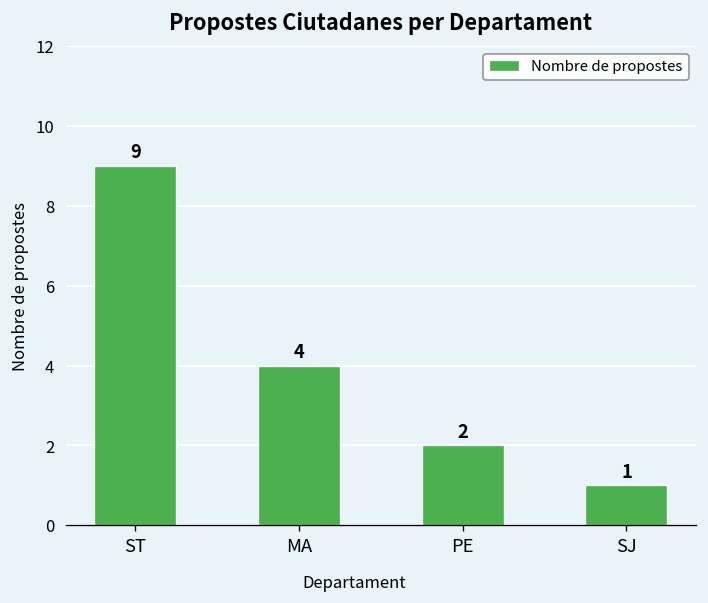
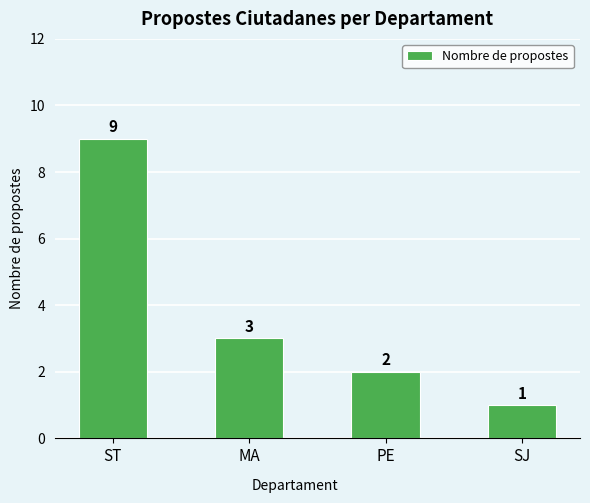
MA: 4 -> 3
